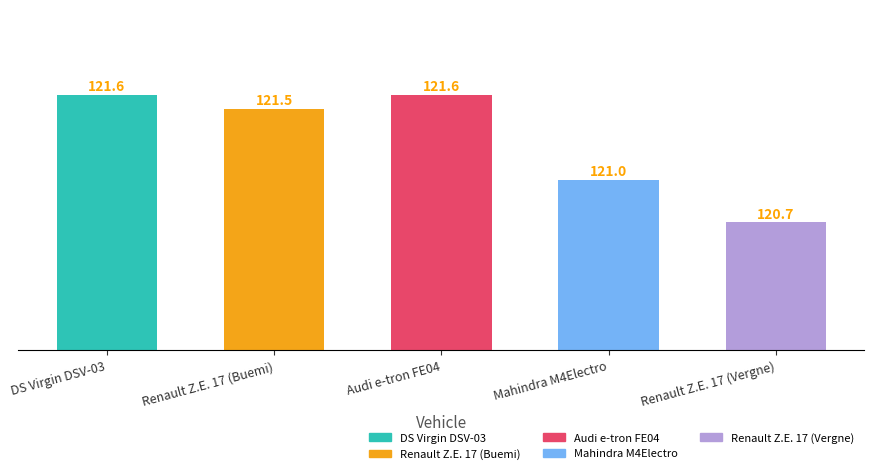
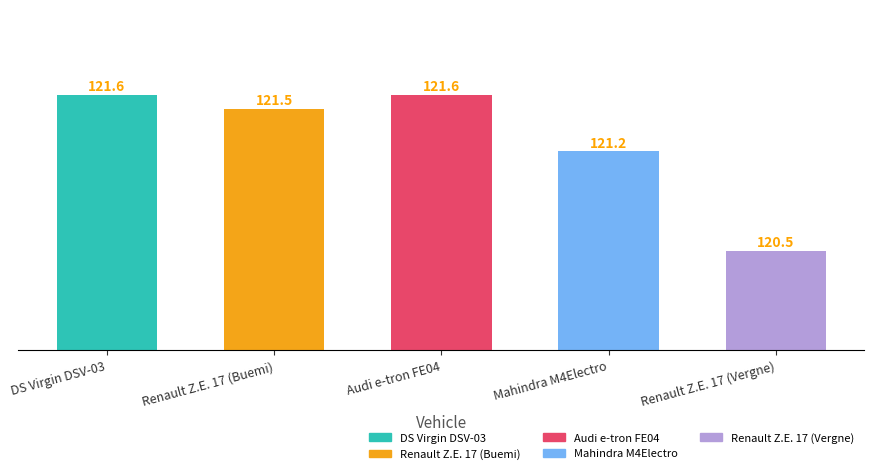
Mahindra M4Electro: 121.0 -> 121.2
Renault Z.E. 17 (Vergne): 120.7 -> 120.5
